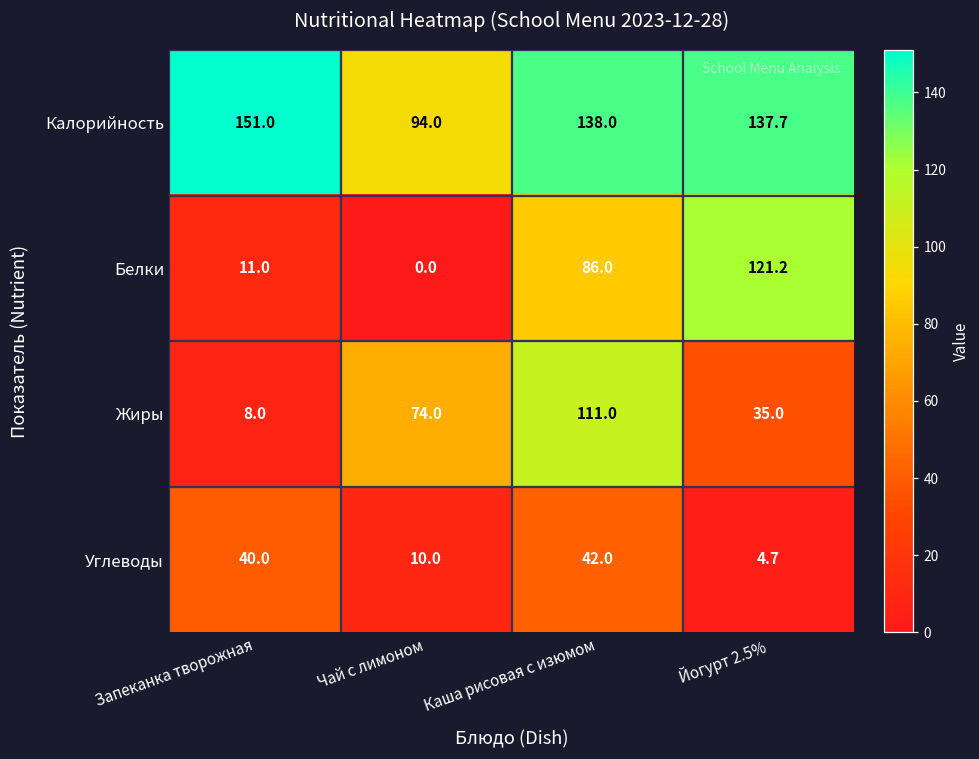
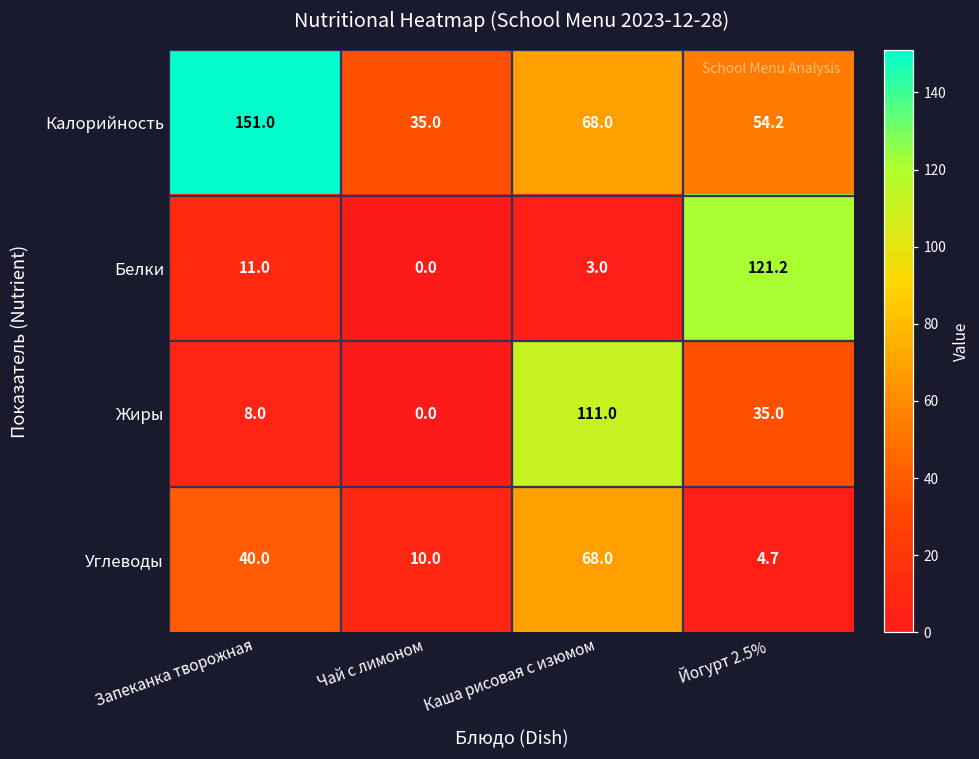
Калорийность, Чай с лимоном: 94.0 -> 35.0
Калорийность, Каша рисовая с изюмом: 138.0 -> 68.0
Калорийность, Йогурт 2.5%: 137.7 -> 54.2
Белки, Каша рисовая с изюмом: 86.0 -> 3.0
Жиры, Чай с лимоном: 74.0 -> 0.0
Углеводы, Каша рисовая с изюмом: 42.0 -> 68.0
